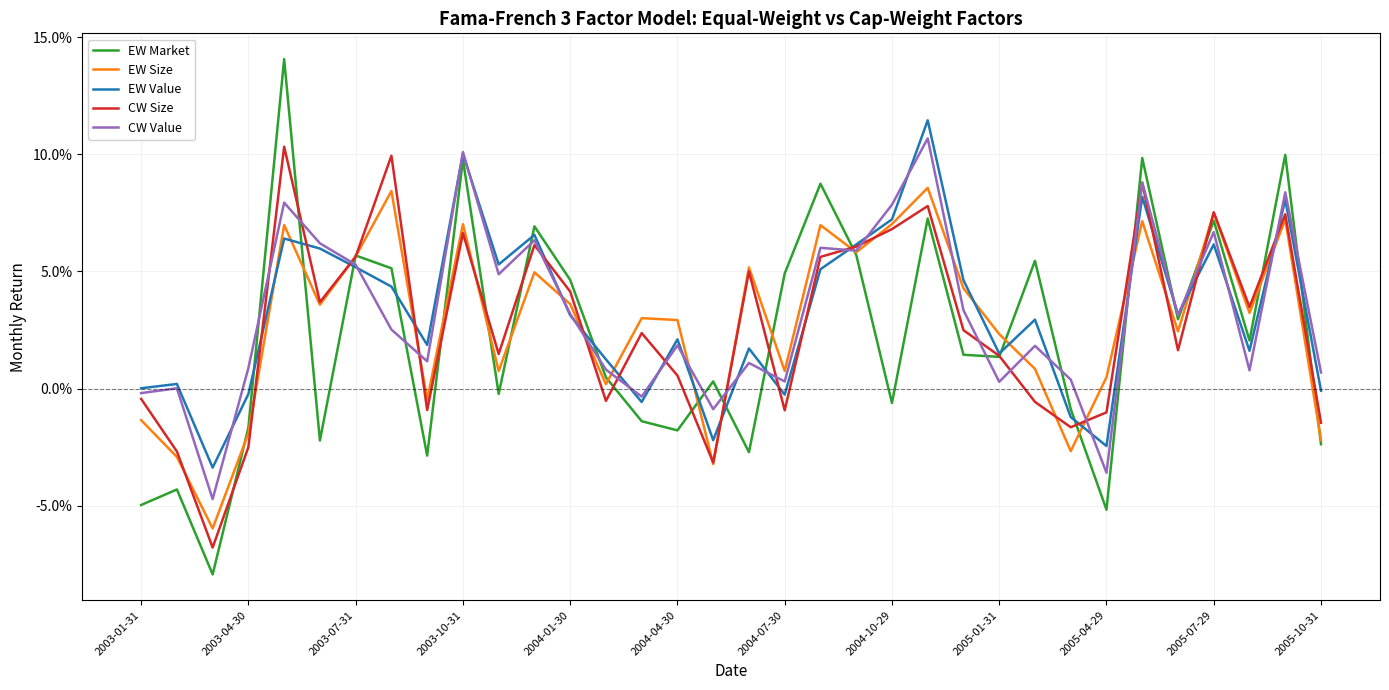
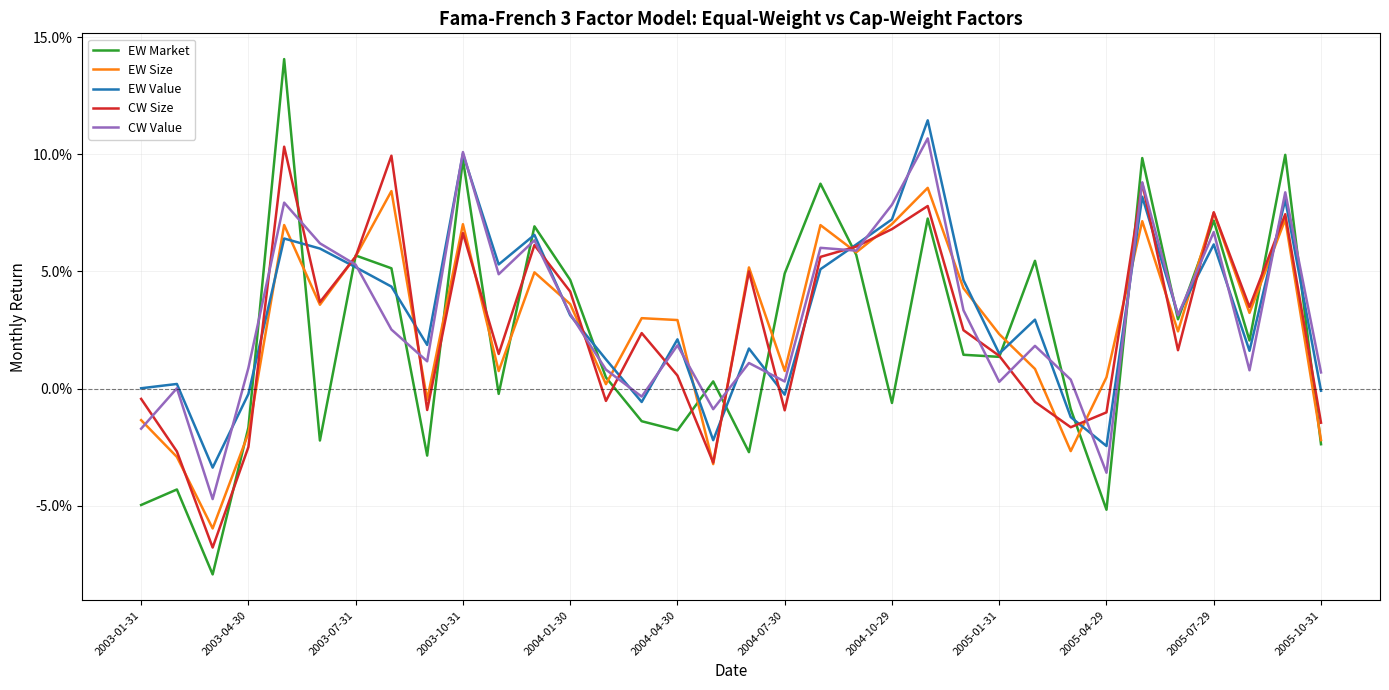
CW Value, 2003-01-31: -0.2% -> -1.7%
